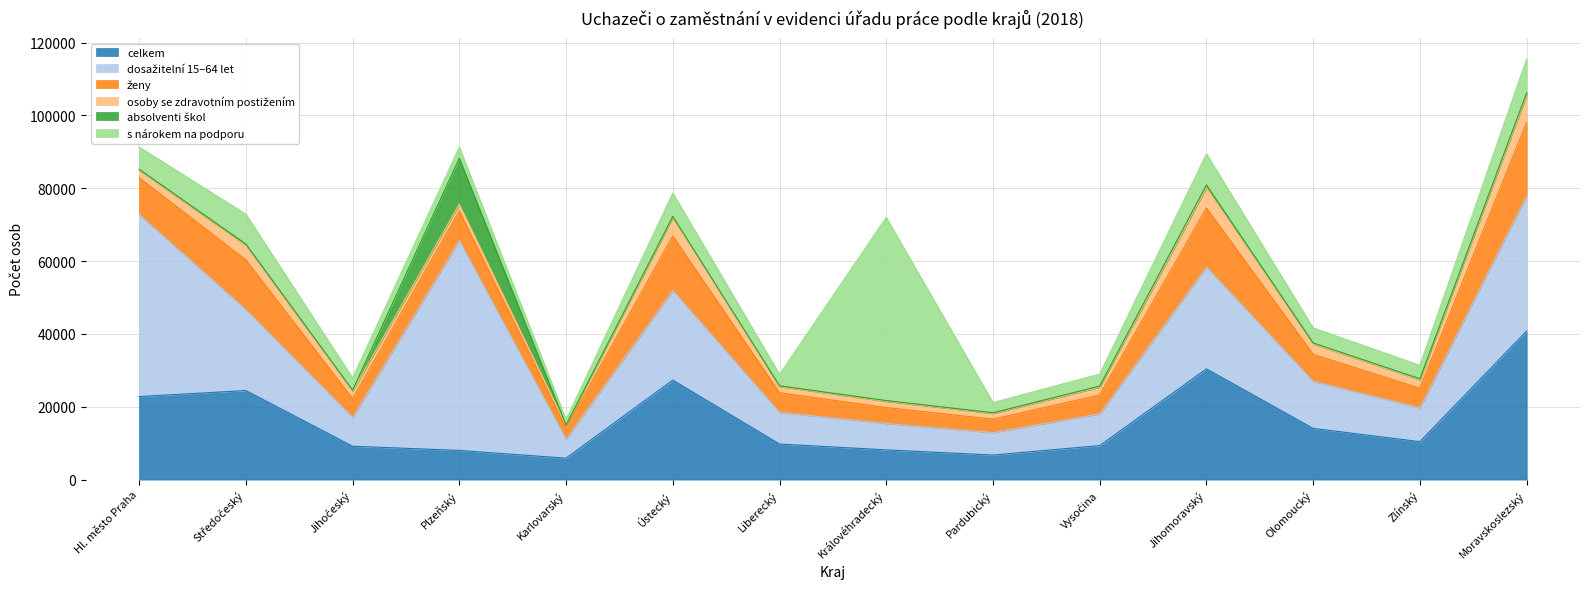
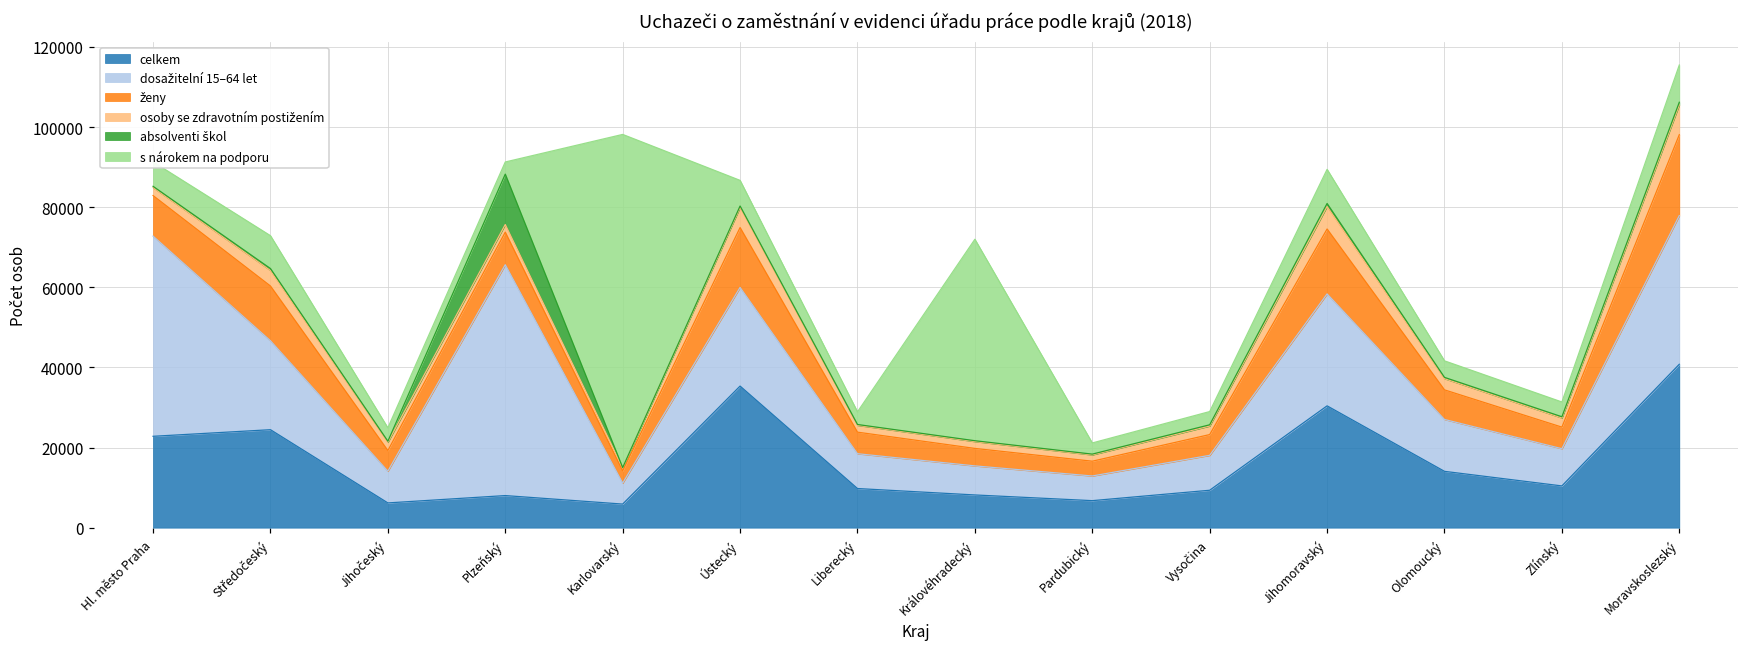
celkem, Jihočeský: 9000 -> 6000
s nárokem na podporu, Karlovarský: 1000 -> 83000
celkem, Ústecký: 27000 -> 35000
